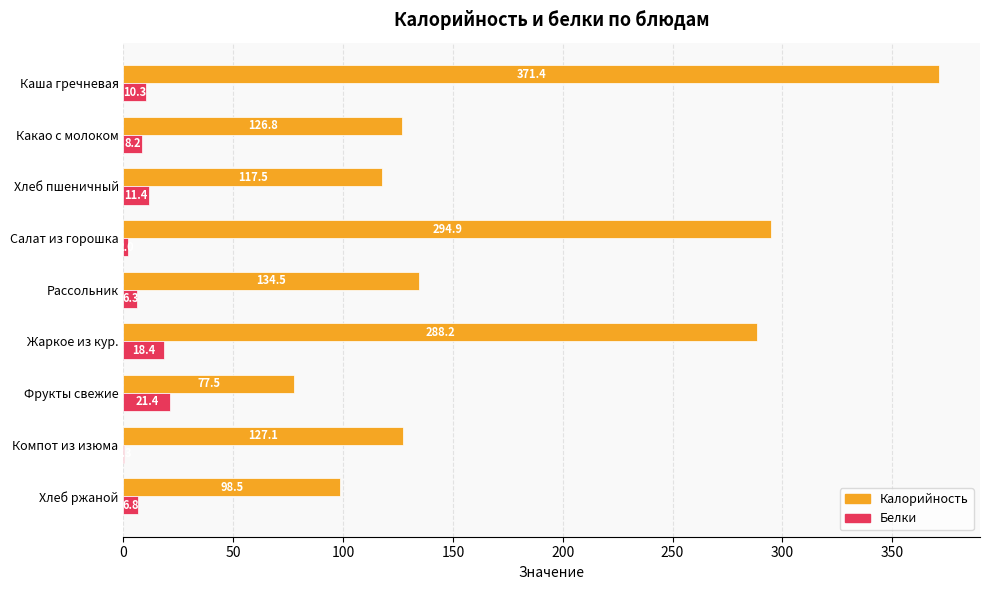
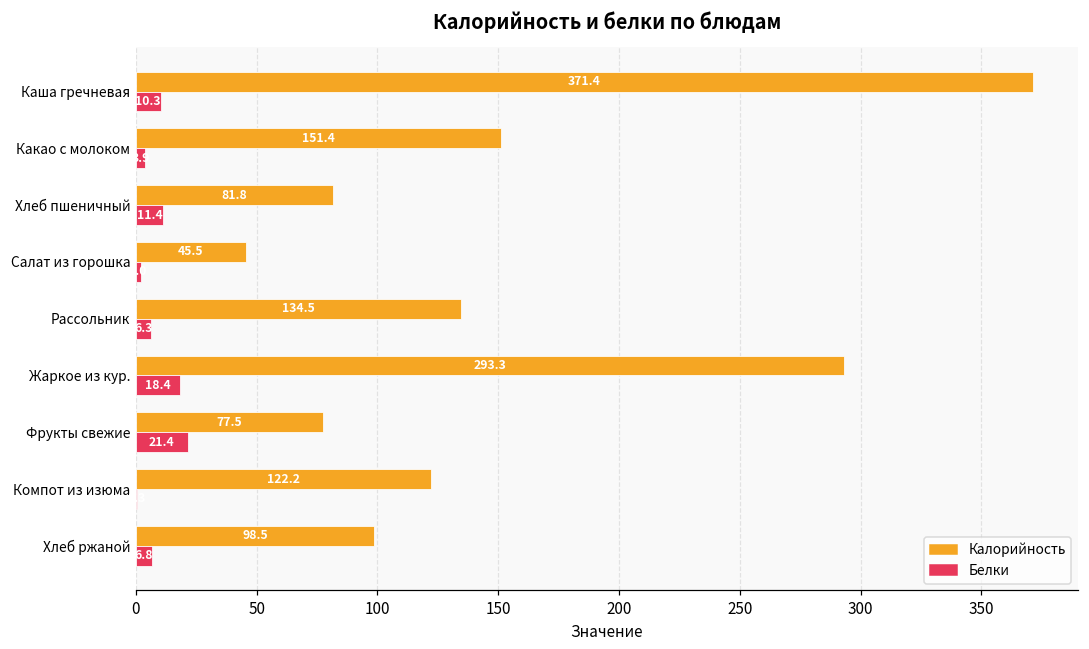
Калорийность, Какао с молоком: 126.8 -> 151.4
Белки, Какао с молоком: 8 -> 4
Калорийность, Хлеб пшеничный: 117.5 -> 81.8
Калорийность, Салат из горошка: 294.9 -> 45.5
Калорийность, Жаркое из кур.: 288.2 -> 293.3
Калорийность, Компот из изюма: 127.1 -> 122.2
